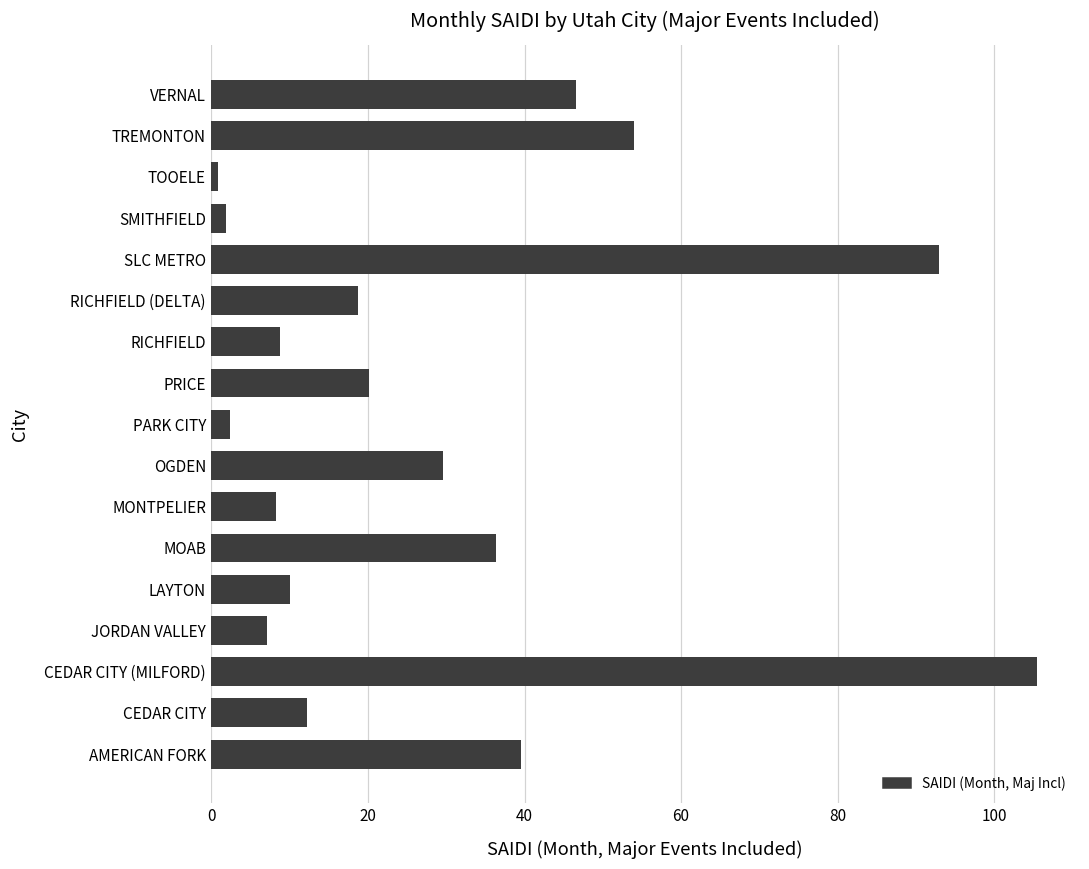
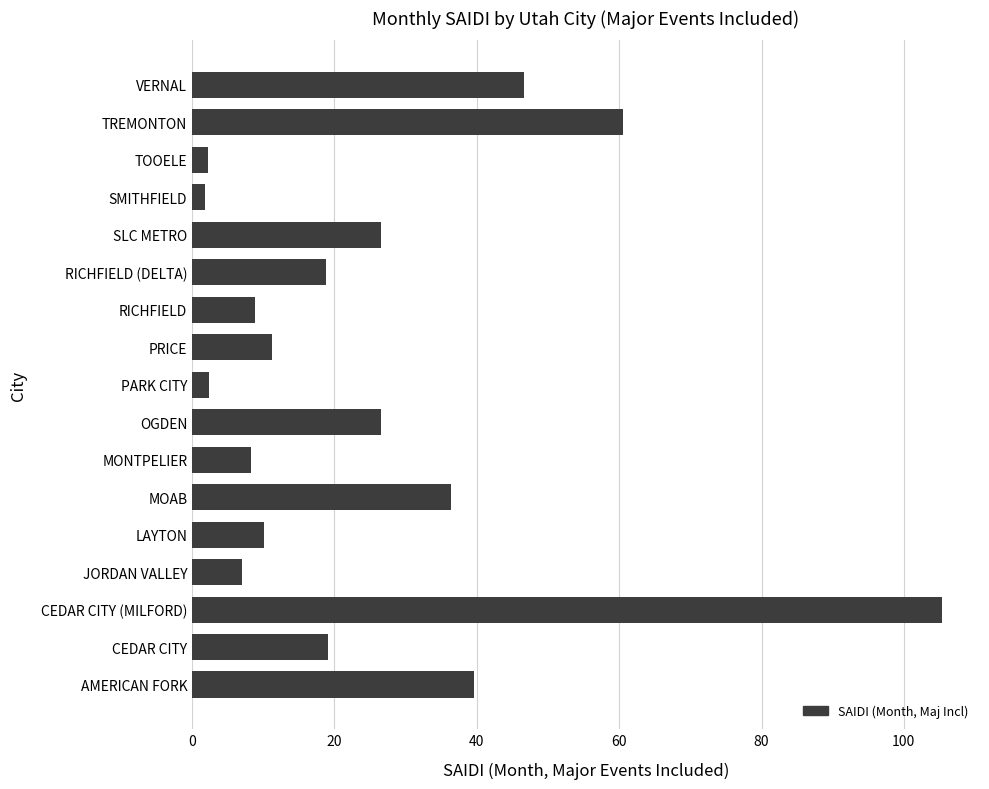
TREMONTON: 54 -> 61
TOOELE: 1 -> 2
SLC METRO: 93 -> 27
PRICE: 20 -> 11
OGDEN: 30 -> 27
CEDAR CITY: 12 -> 19
